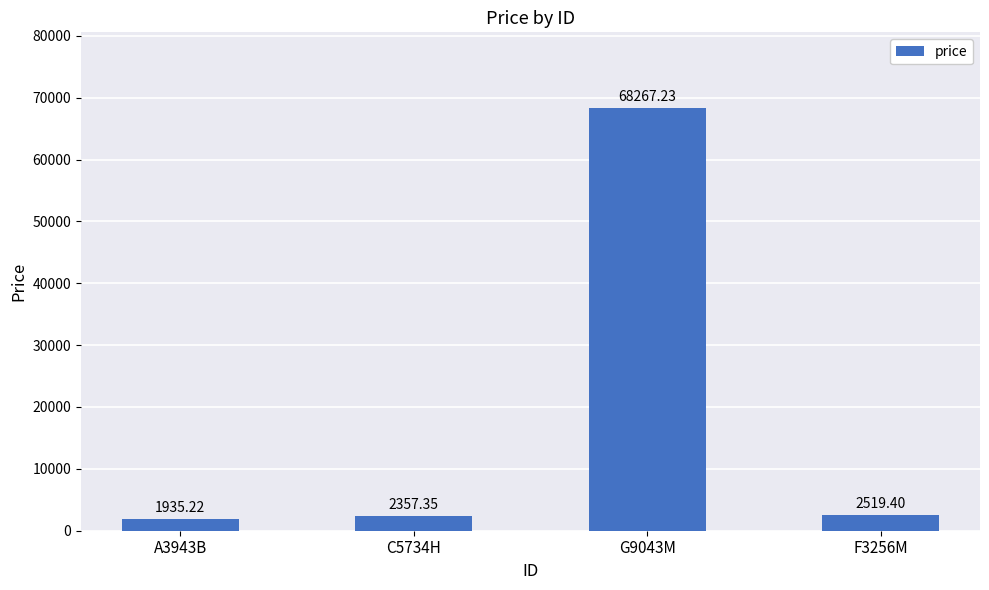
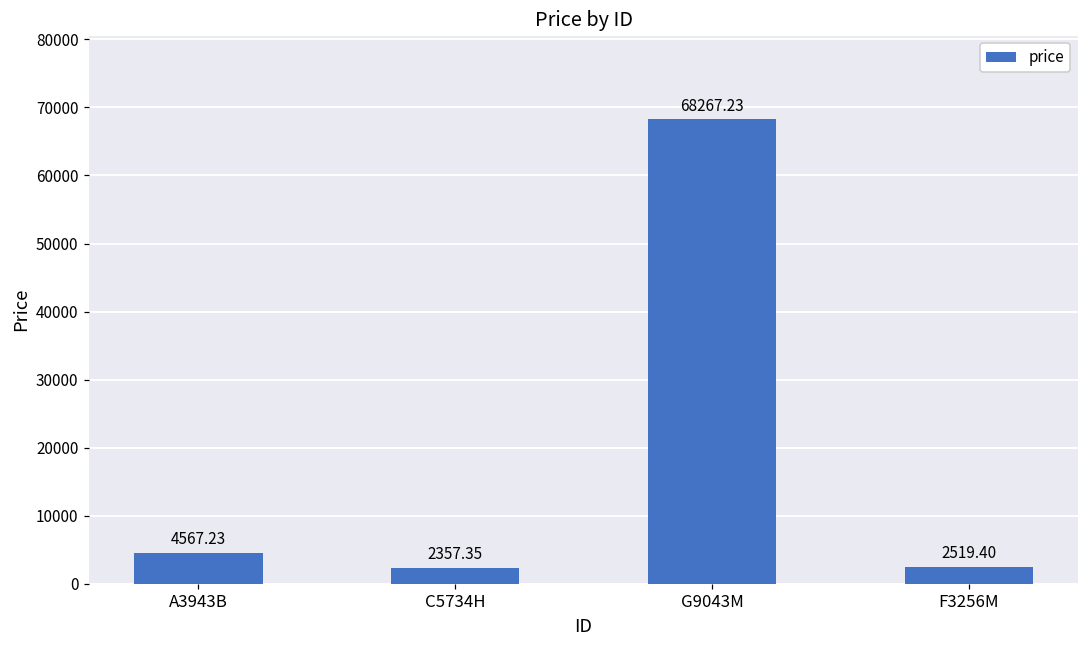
A3943B: 1935.22 -> 4567.23
